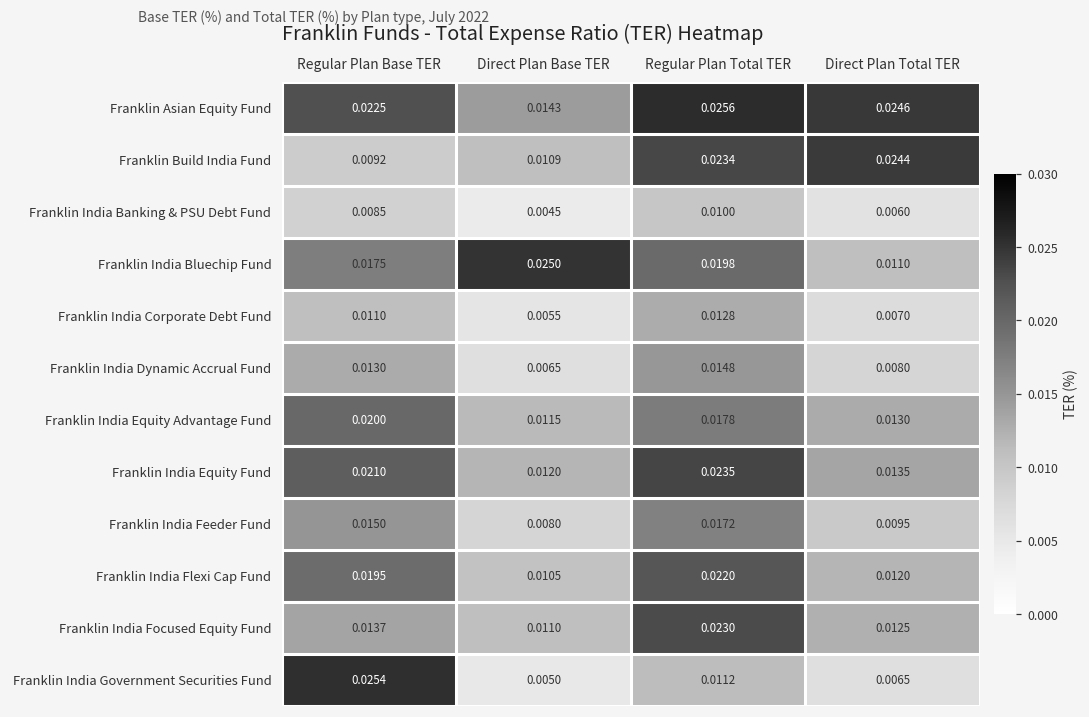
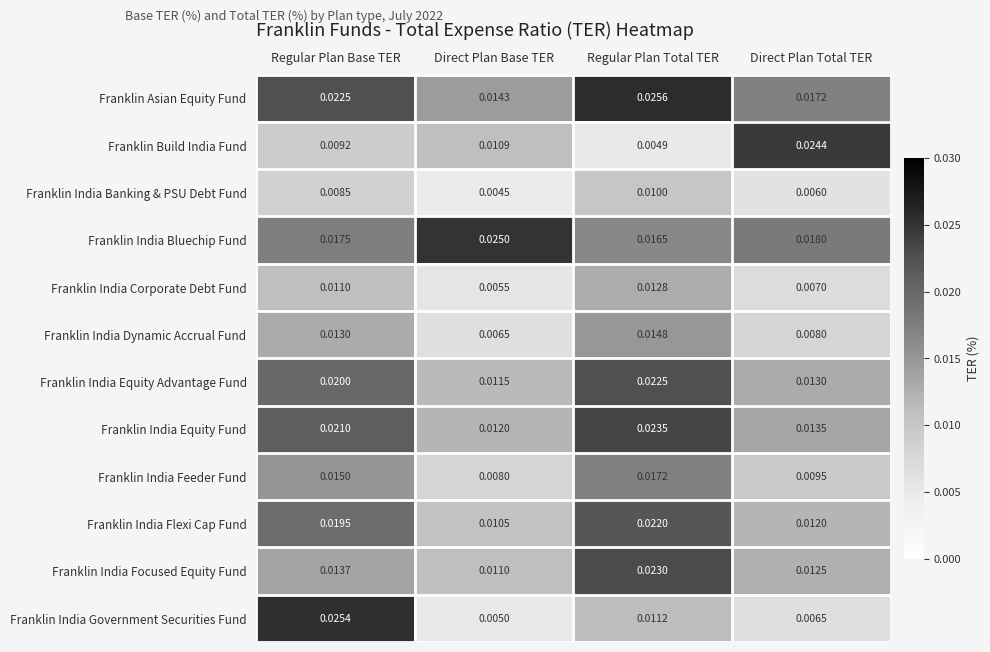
Franklin Asian Equity Fund, Direct Plan Total TER: 0.0246 -> 0.0172
Franklin Build India Fund, Regular Plan Total TER: 0.0234 -> 0.0049
Franklin India Bluechip Fund, Regular Plan Total TER: 0.0198 -> 0.0165
Franklin India Bluechip Fund, Direct Plan Total TER: 0.0110 -> 0.0180
Franklin India Equity Advantage Fund, Regular Plan Total TER: 0.0178 -> 0.0225
